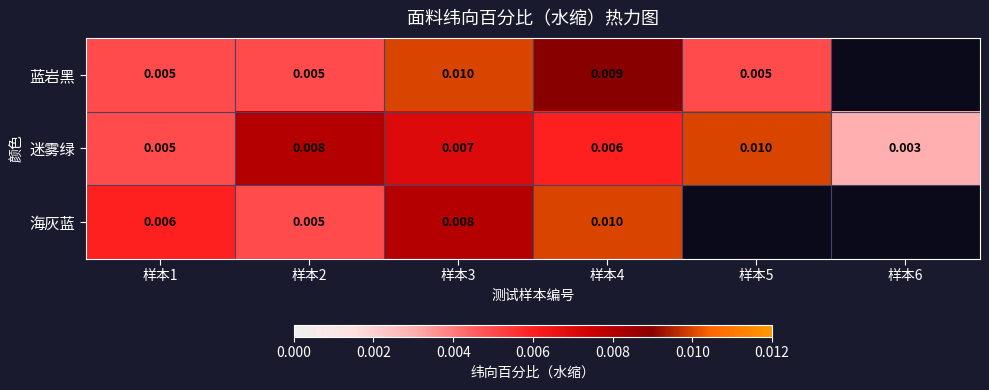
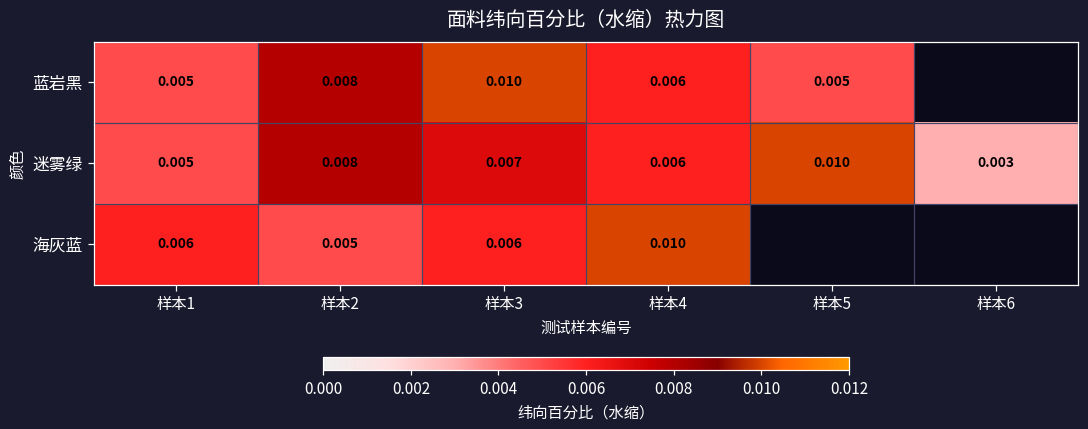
蓝岩黑, 样本2: 0.005 -> 0.008
蓝岩黑, 样本4: 0.009 -> 0.006
海灰蓝, 样本3: 0.008 -> 0.006
